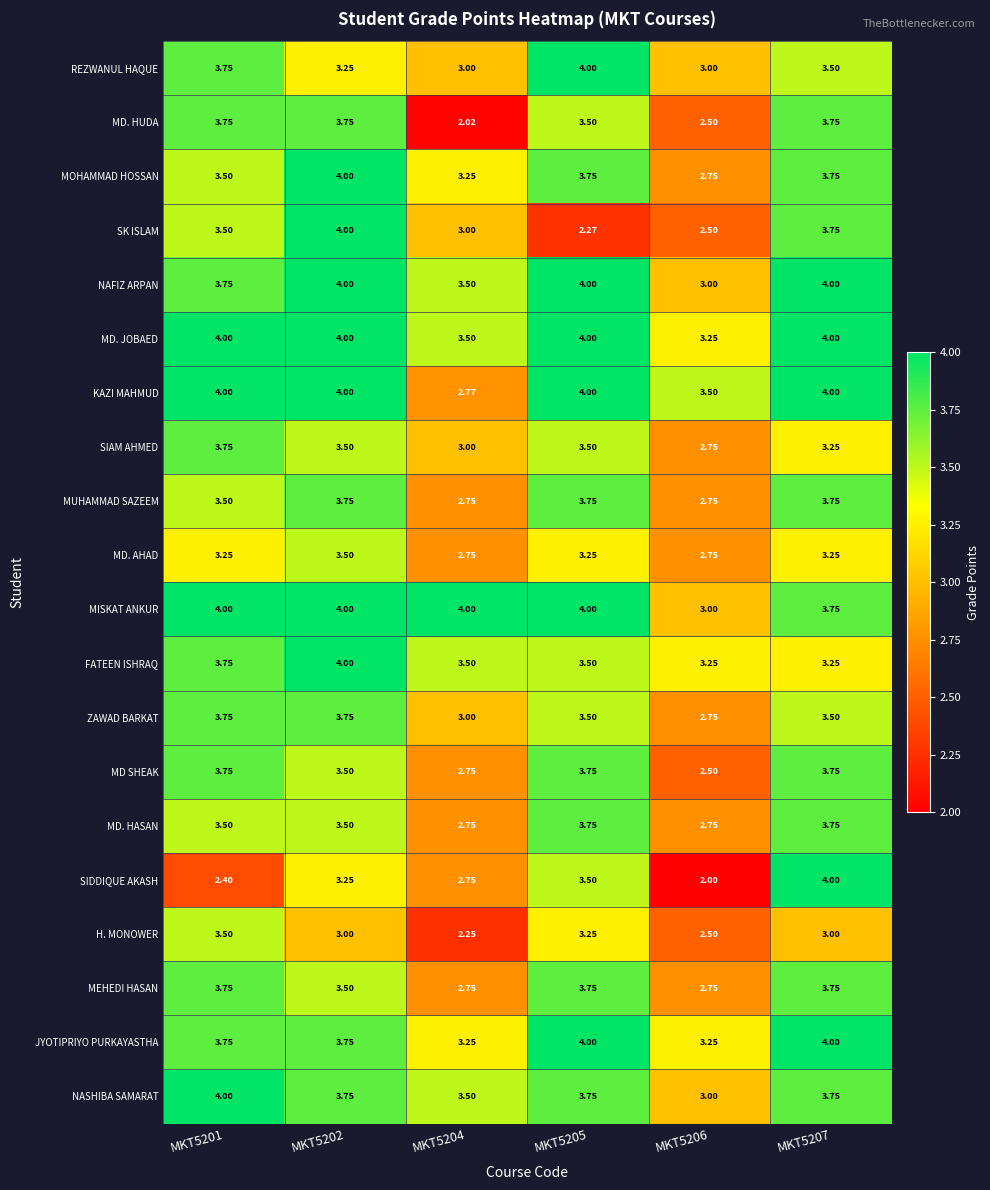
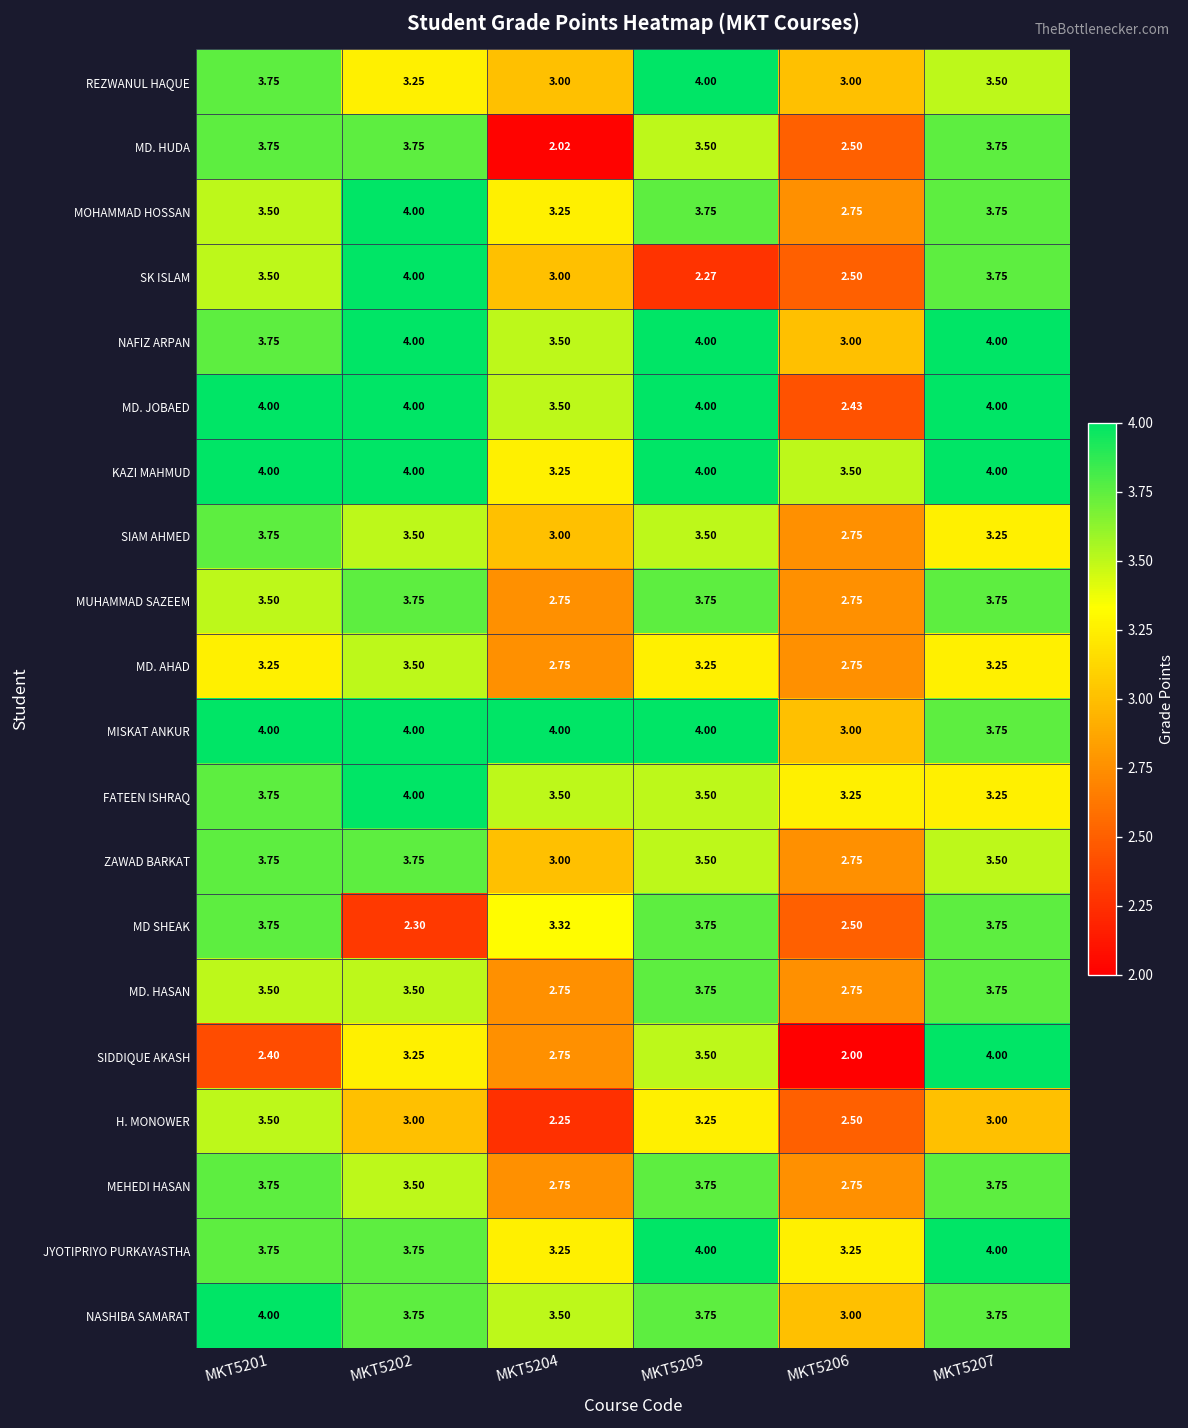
MD. JOBAED, MKT5206: 3.25 -> 2.43
KAZI MAHMUD, MKT5204: 2.77 -> 3.25
MD SHEAK, MKT5202: 3.50 -> 2.30
MD SHEAK, MKT5204: 2.75 -> 3.32
